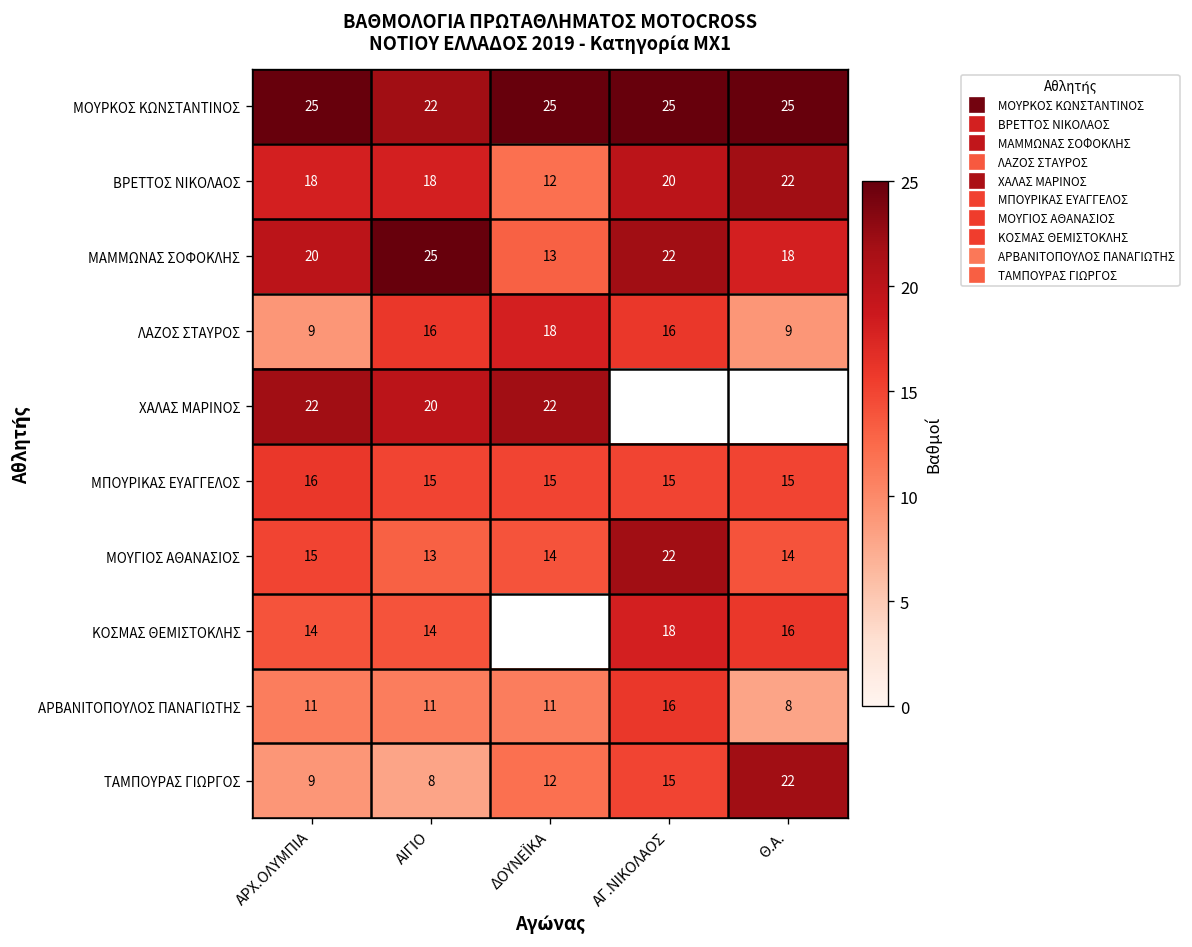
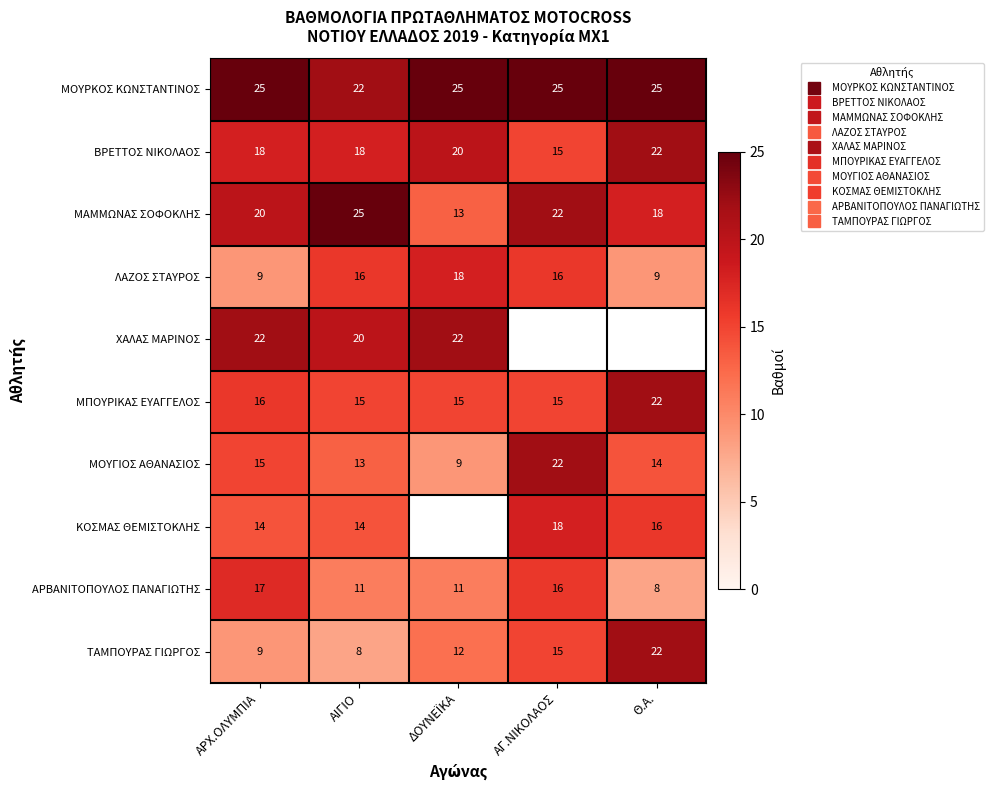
ΒΡΕΤΤΟΣ ΝΙΚΟΛΑΟΣ, ΔΟΥΝΕΪΚΑ: 12 -> 20
ΒΡΕΤΤΟΣ ΝΙΚΟΛΑΟΣ, ΑΓ.ΝΙΚΟΛΑΟΣ: 20 -> 15
ΜΠΟΥΡΙΚΑΣ ΕΥΑΓΓΕΛΟΣ, Θ.Α.: 15 -> 22
ΜΟΥΓΙΟΣ ΑΘΑΝΑΣΙΟΣ, ΔΟΥΝΕΪΚΑ: 14 -> 9
ΑΡΒΑΝΙΤΟΠΟΥΛΟΣ ΠΑΝΑΓΙΩΤΗΣ, ΑΡΧ.ΟΛΥΜΠΙΑ: 11 -> 17
